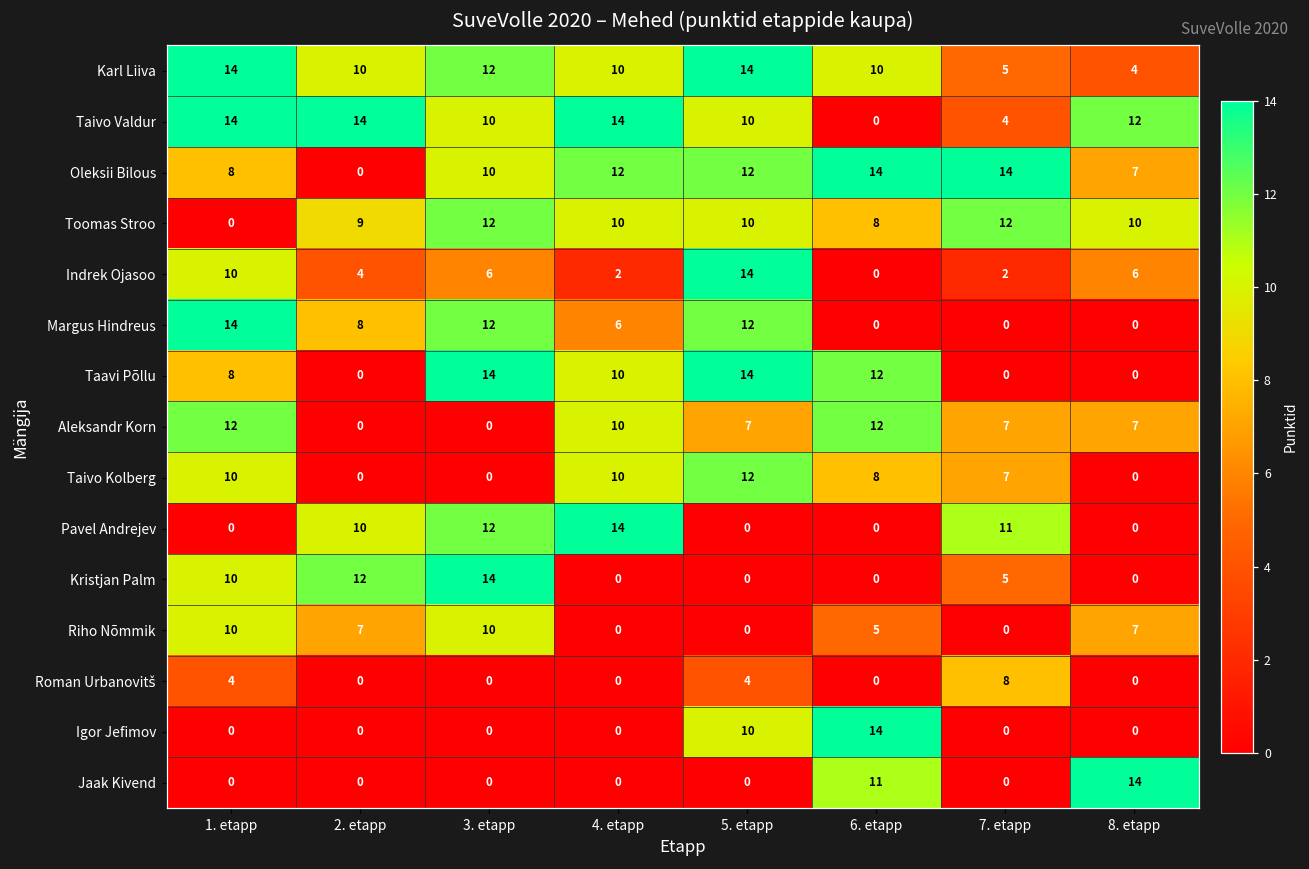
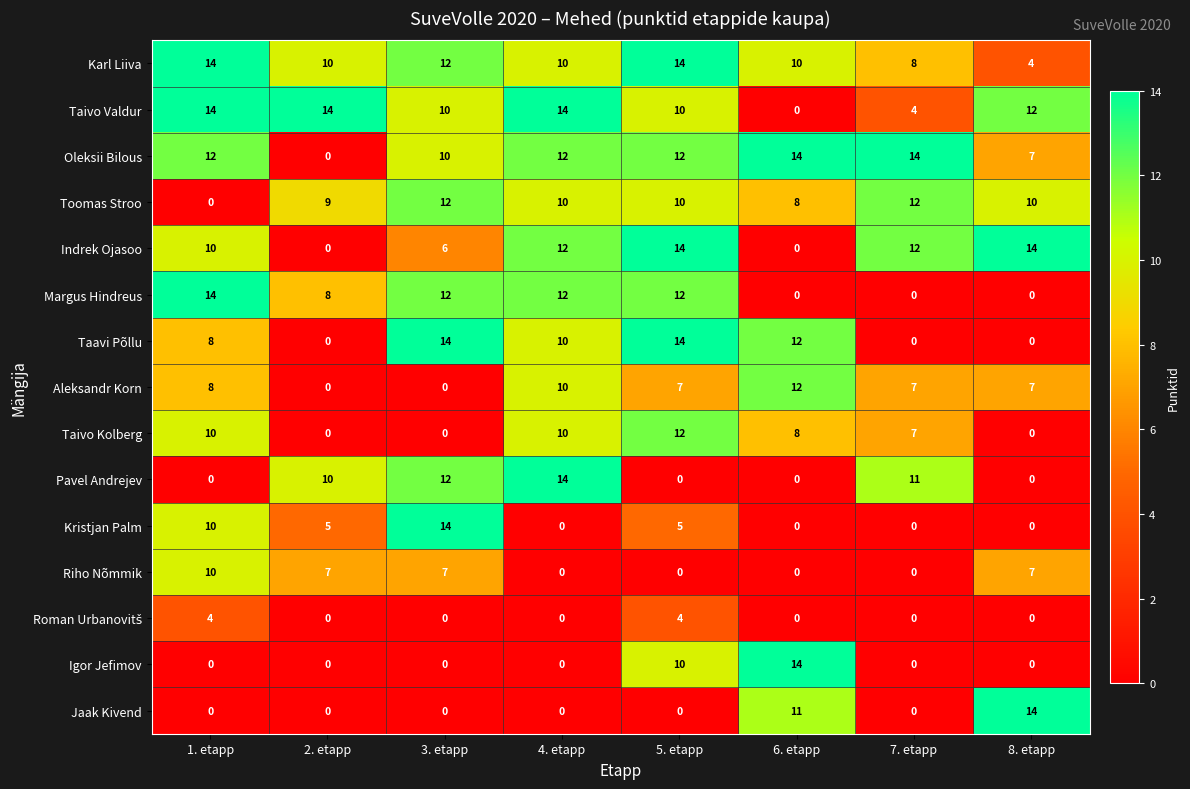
Karl Liiva, 7. etapp: 5 -> 8
Oleksii Bilous, 1. etapp: 8 -> 12
Indrek Ojasoo, 2. etapp: 4 -> 0
Indrek Ojasoo, 4. etapp: 2 -> 12
Indrek Ojasoo, 7. etapp: 2 -> 12
Indrek Ojasoo, 8. etapp: 6 -> 14
Margus Hindreus, 4. etapp: 6 -> 12
Aleksandr Korn, 1. etapp: 12 -> 8
Kristjan Palm, 2. etapp: 12 -> 5
Kristjan Palm, 5. etapp: 0 -> 5
Kristjan Palm, 7. etapp: 5 -> 0
Riho Nõmmik, 3. etapp: 10 -> 7
Riho Nõmmik, 6. etapp: 5 -> 0
Roman Urbanovitš, 7. etapp: 8 -> 0
